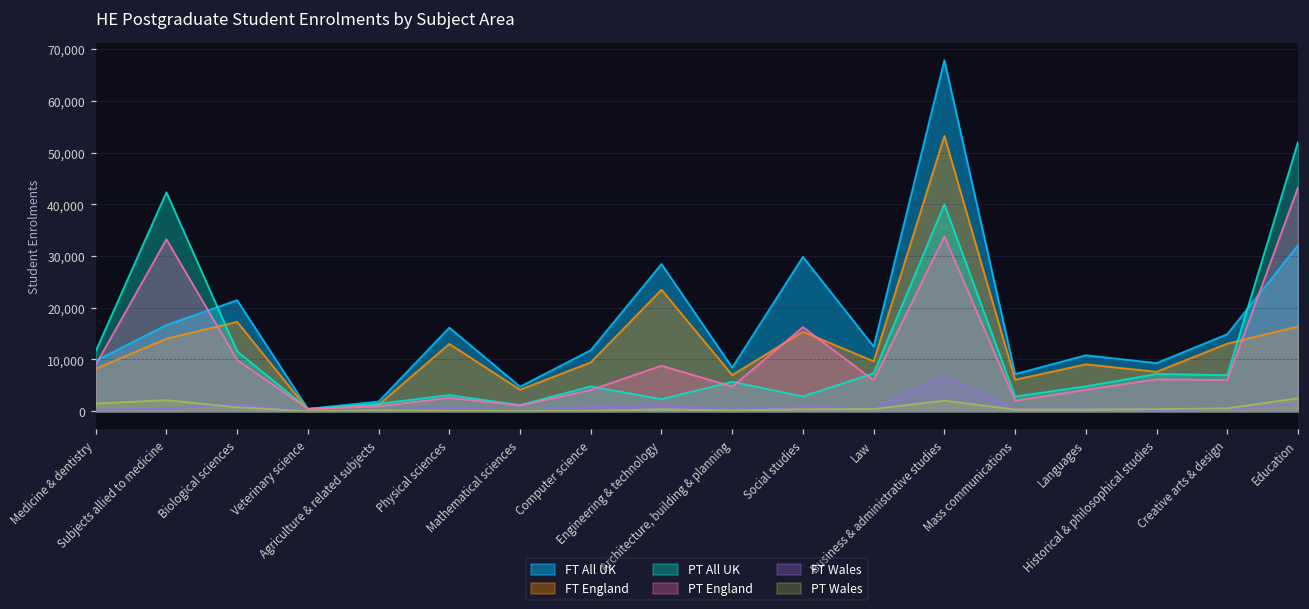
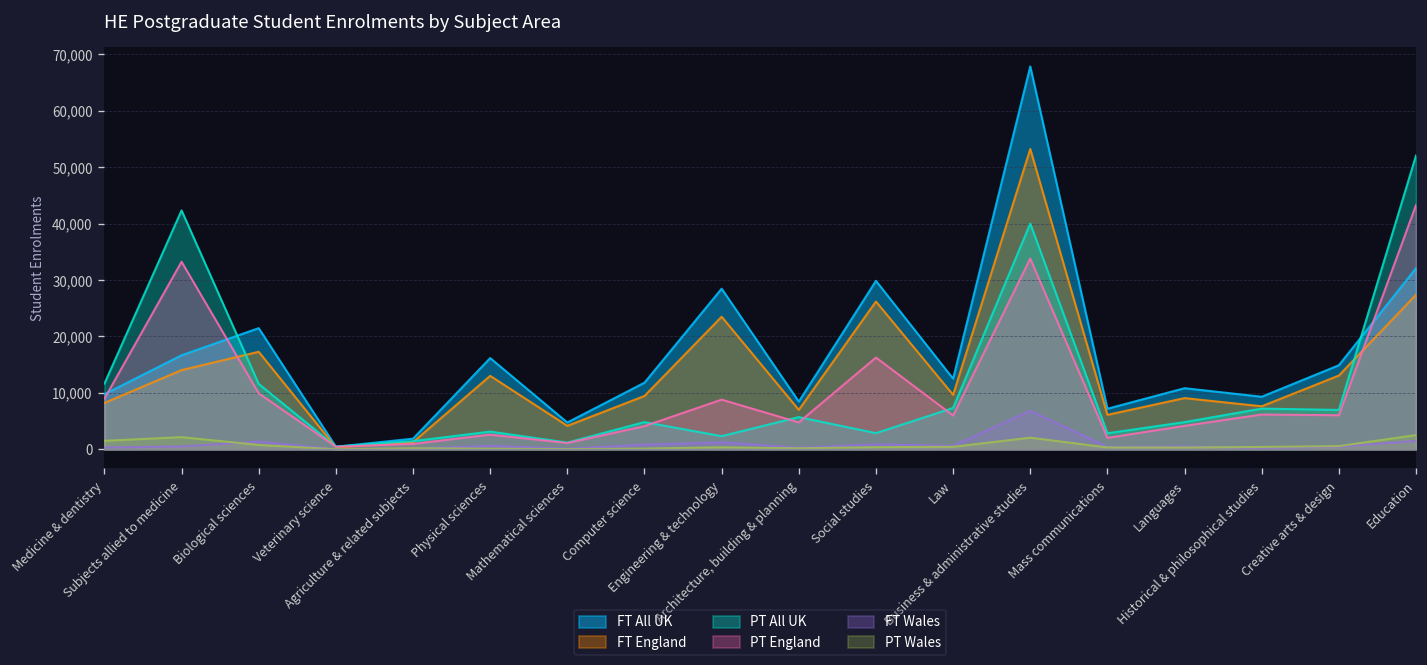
FT England, Social studies: 15,000 -> 26,000
FT England, Education: 16,000 -> 27,000
